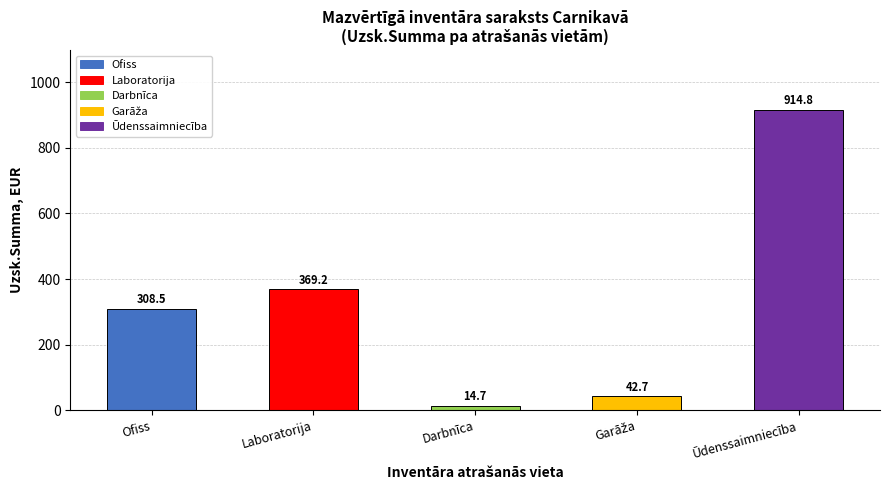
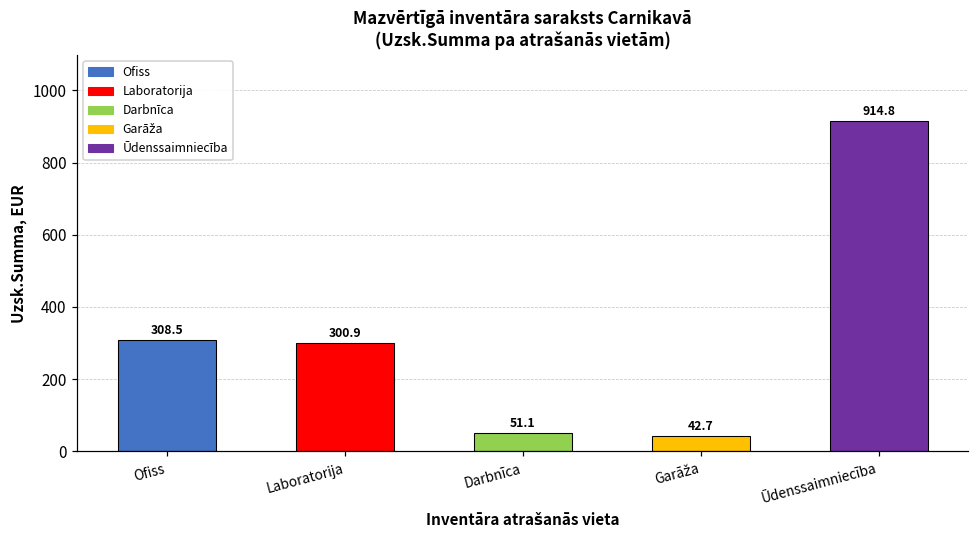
Laboratorija: 369.2 -> 300.9
Darbnīca: 14.7 -> 51.1
